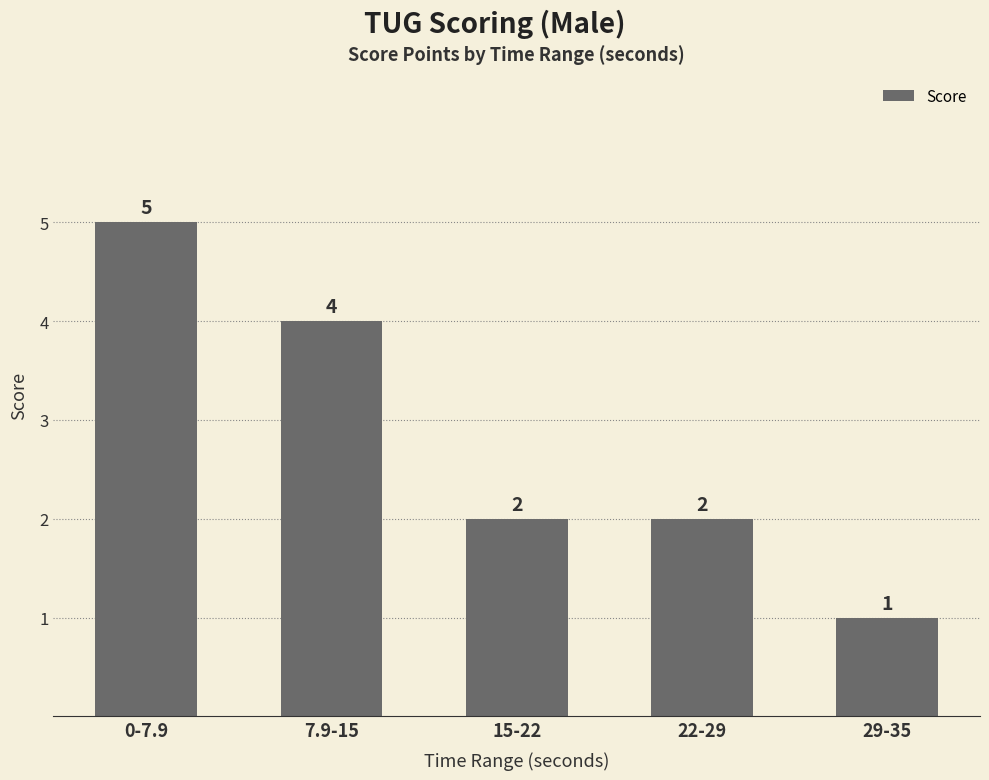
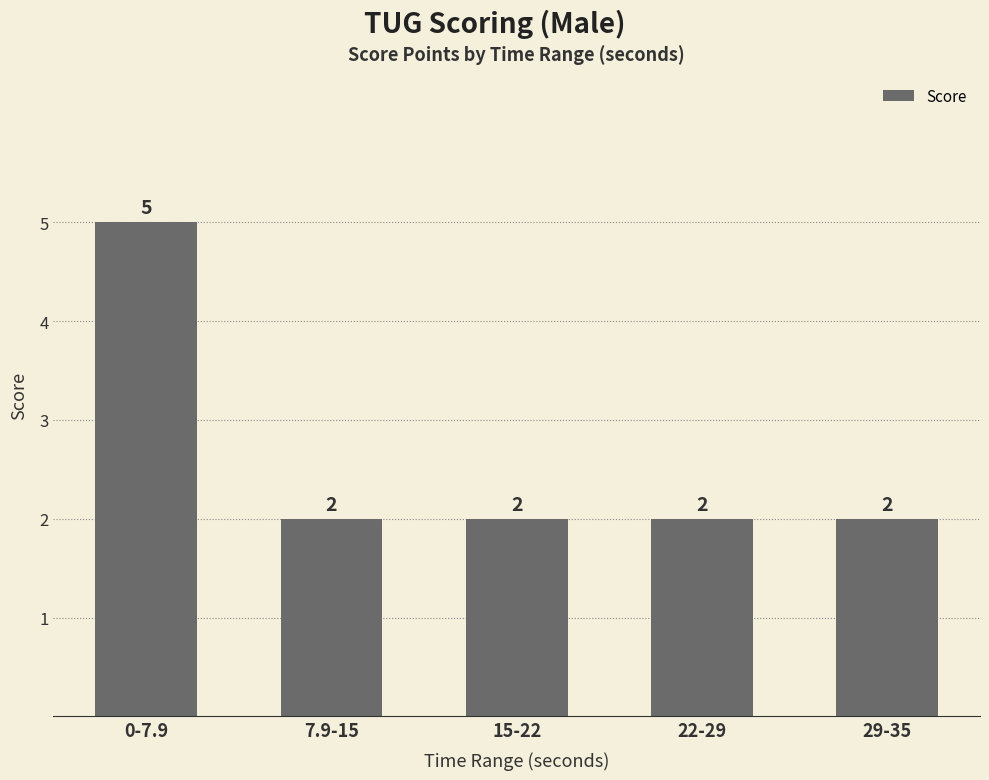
7.9-15: 4 -> 2
29-35: 1 -> 2
